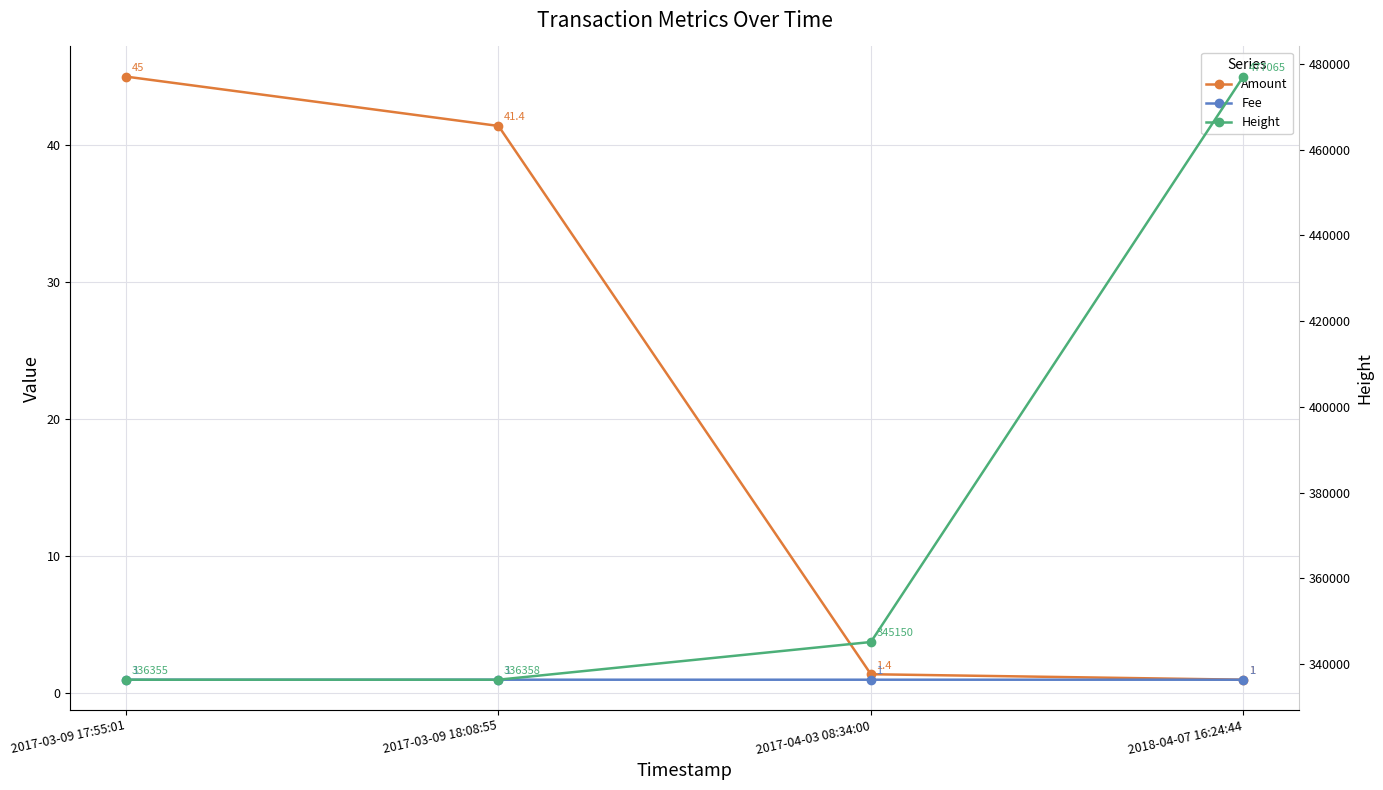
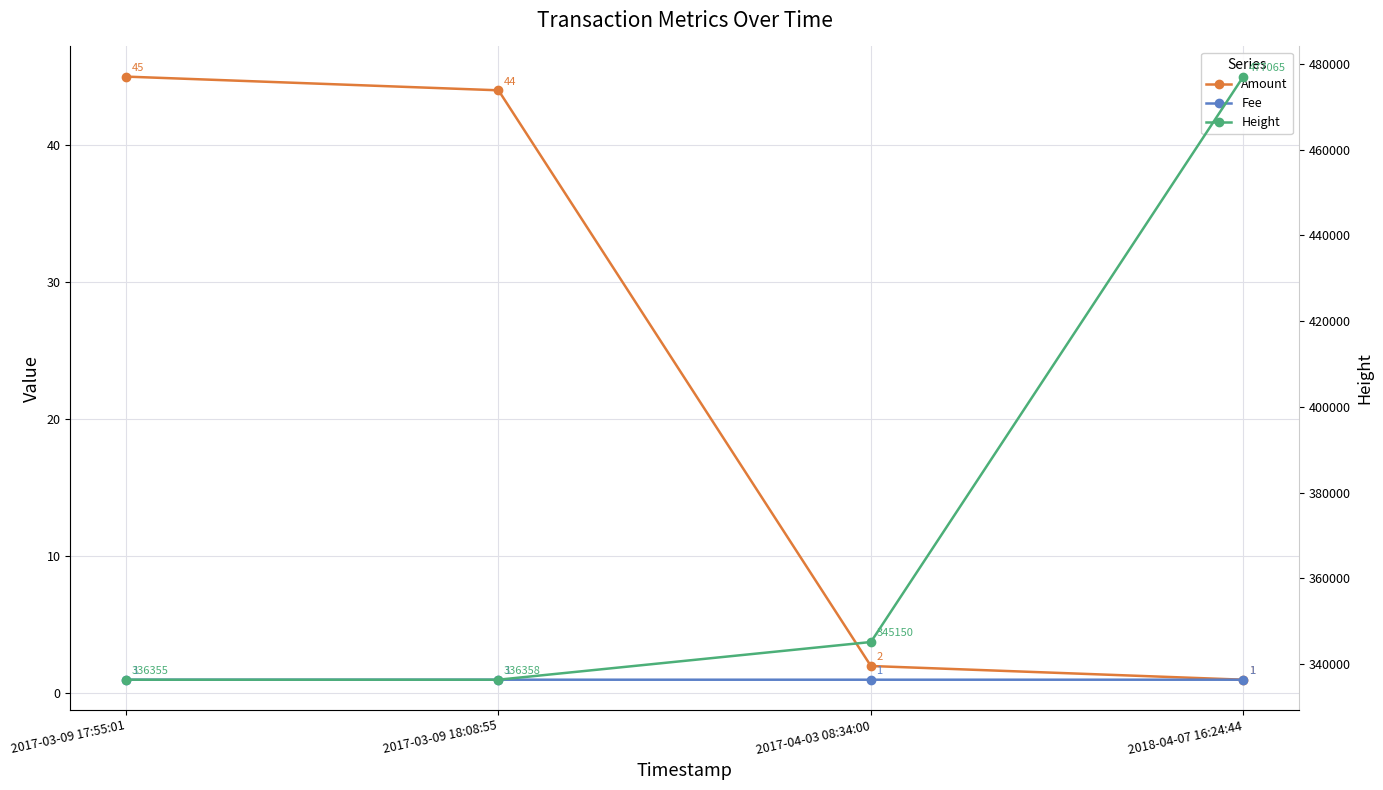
Amount, 2017-03-09 18:08:55: 41.4 -> 44
Amount, 2017-04-03 08:34:00: 1.4 -> 2
